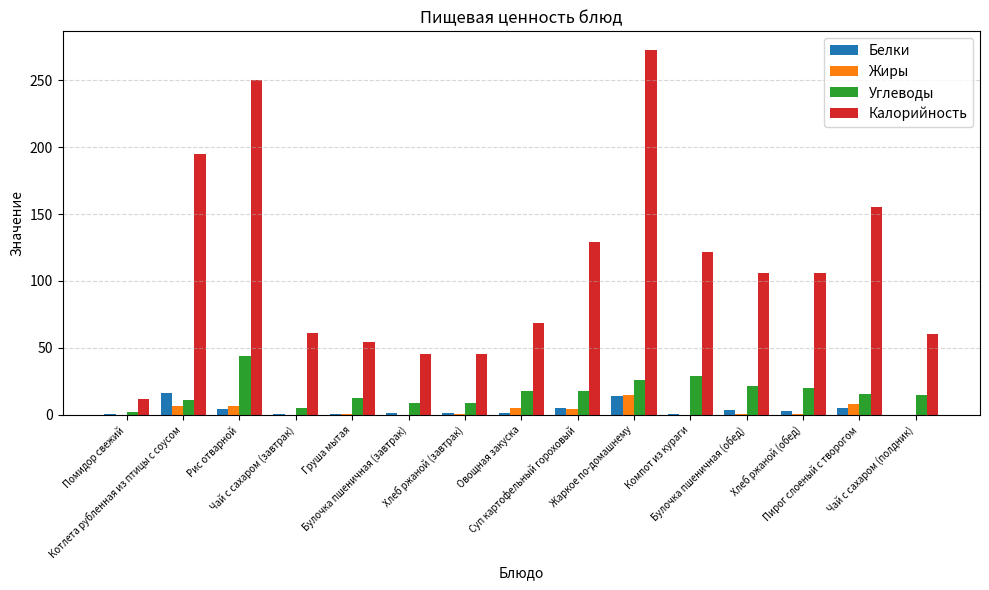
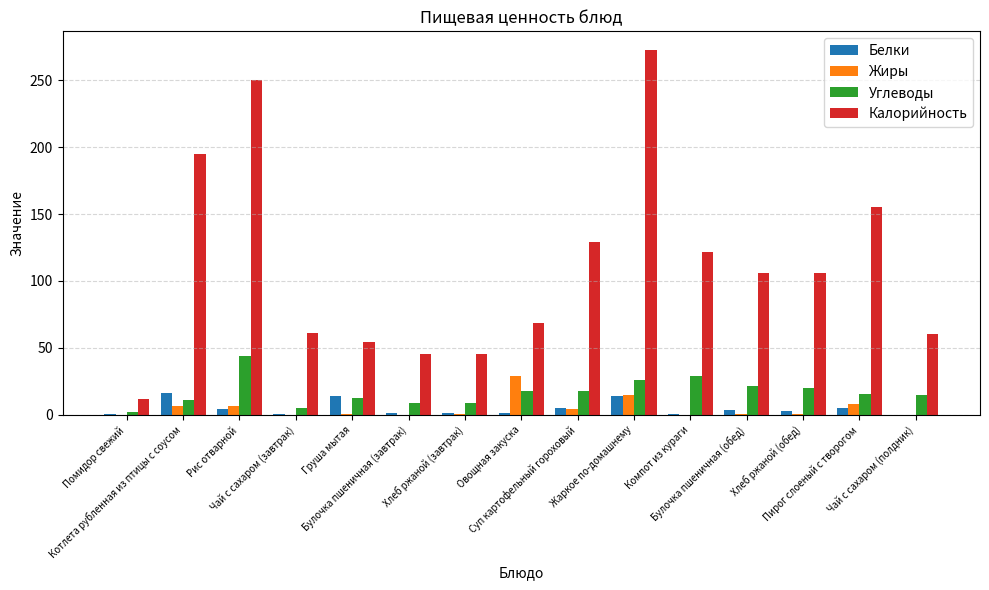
Белки, Груша мытая: 0 -> 14
Жиры, Овощная закуска: 5 -> 29
